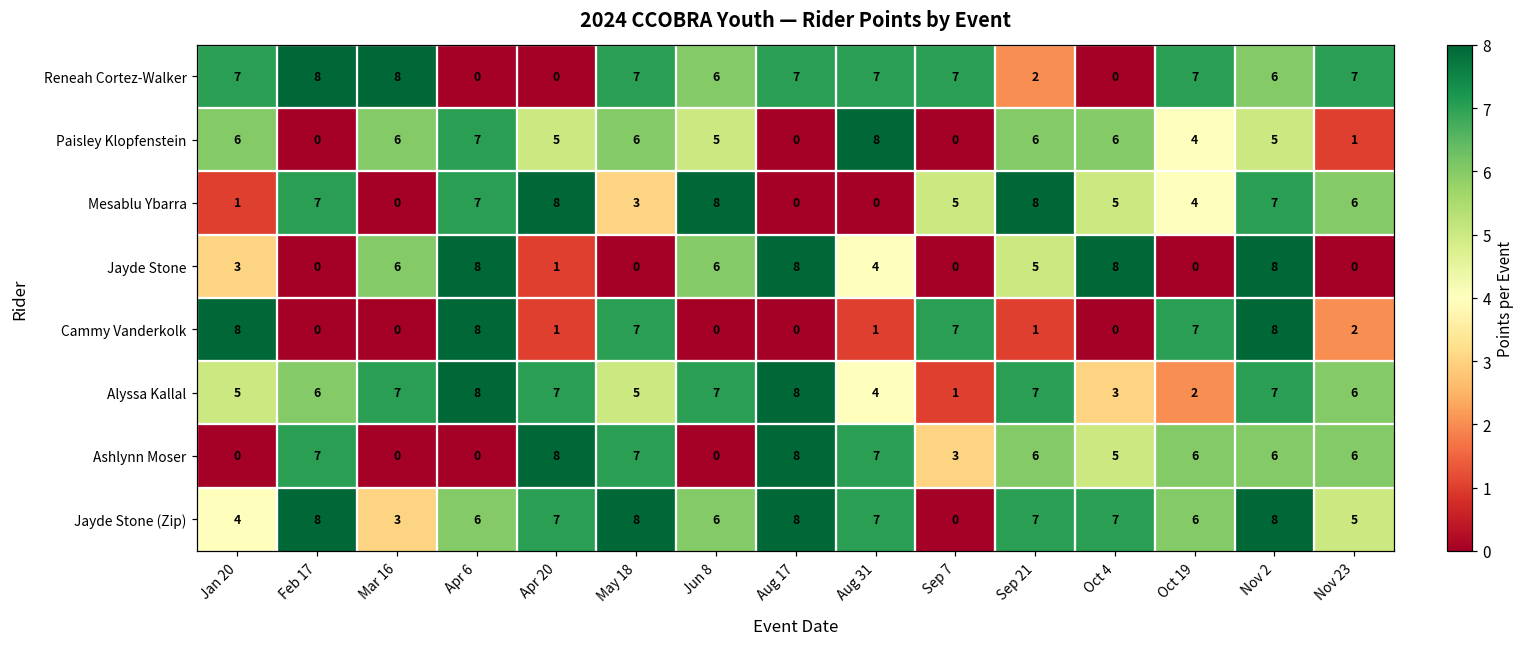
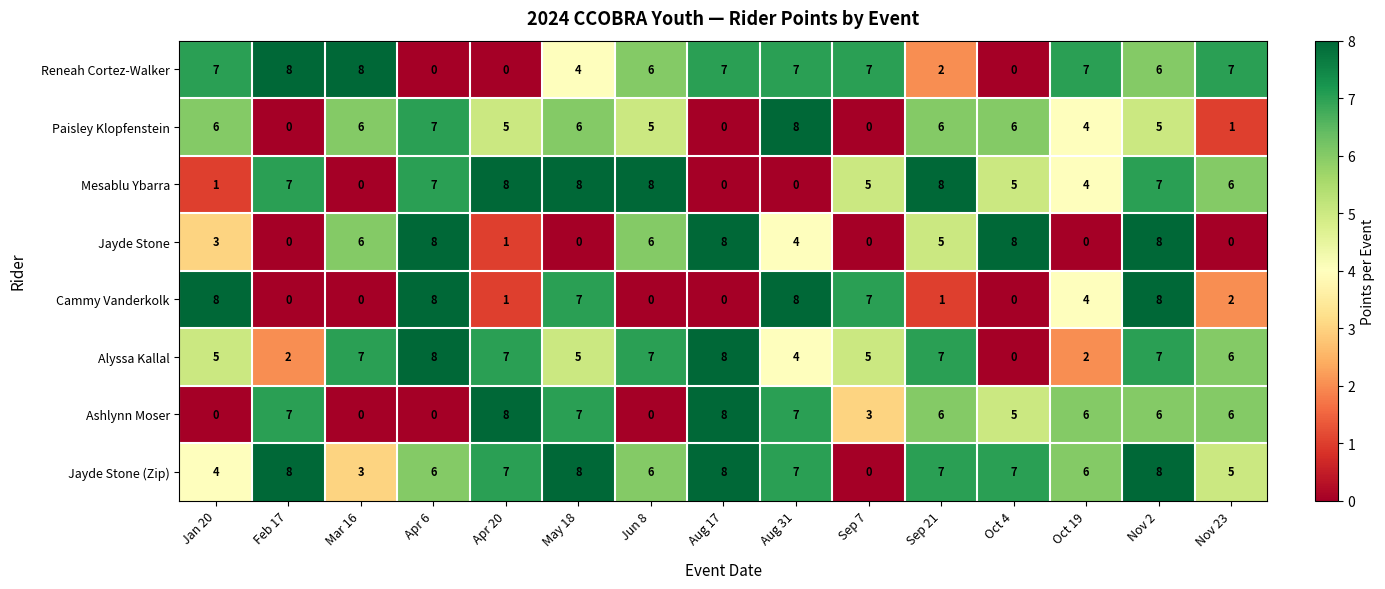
Reneah Cortez-Walker, May 18: 7 -> 4
Mesablu Ybarra, May 18: 3 -> 8
Cammy Vanderkolk, Aug 31: 1 -> 8
Cammy Vanderkolk, Oct 19: 7 -> 4
Alyssa Kallal, Feb 17: 6 -> 2
Alyssa Kallal, Sep 7: 1 -> 5
Alyssa Kallal, Oct 4: 3 -> 0
